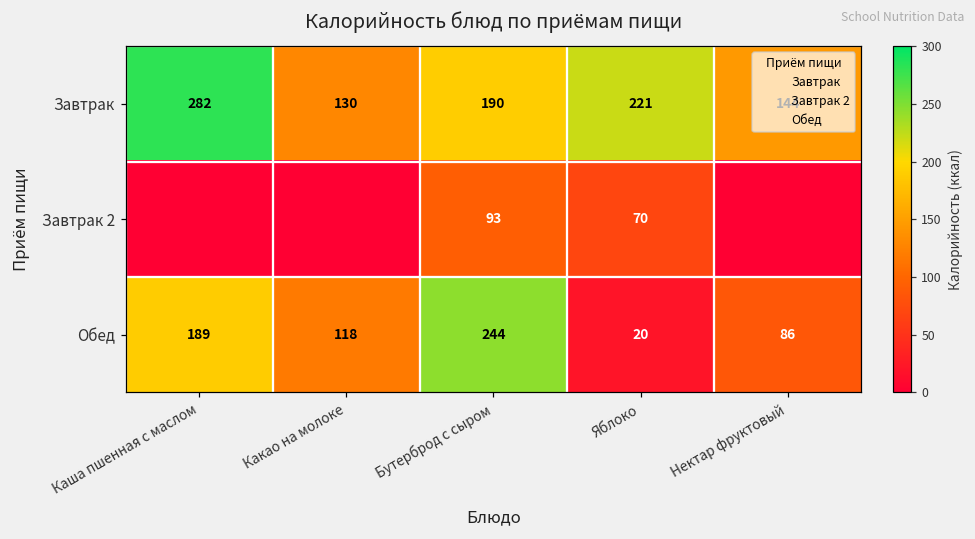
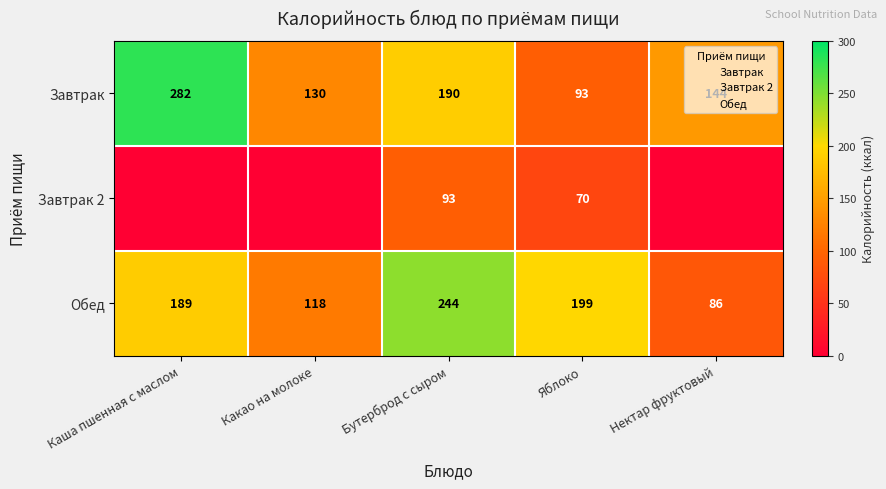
Завтрак, Яблоко: 221 -> 93
Обед, Яблоко: 20 -> 199
